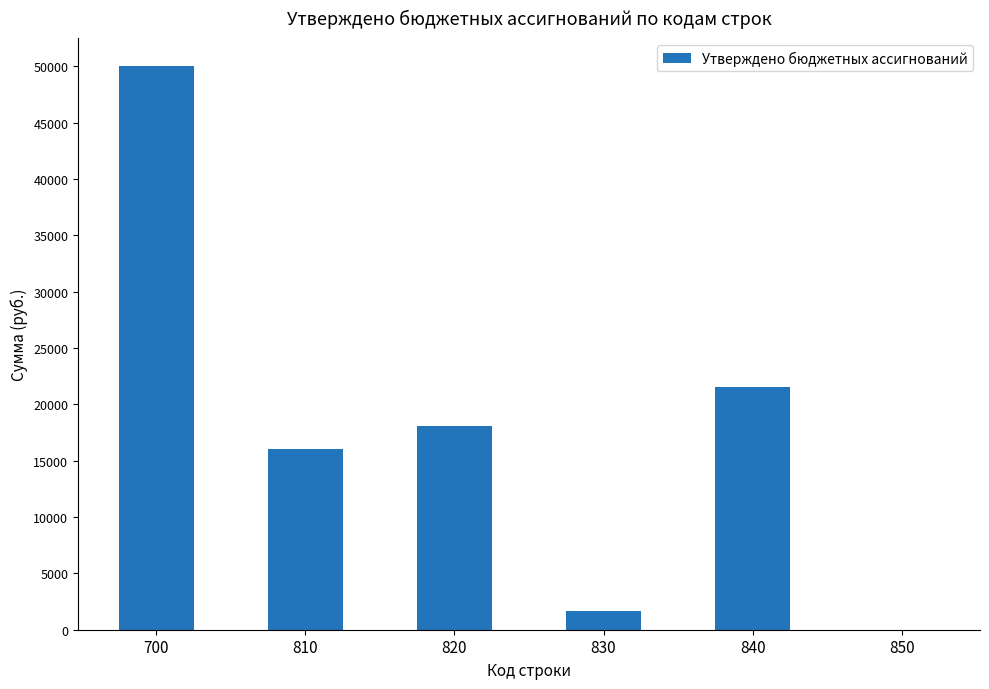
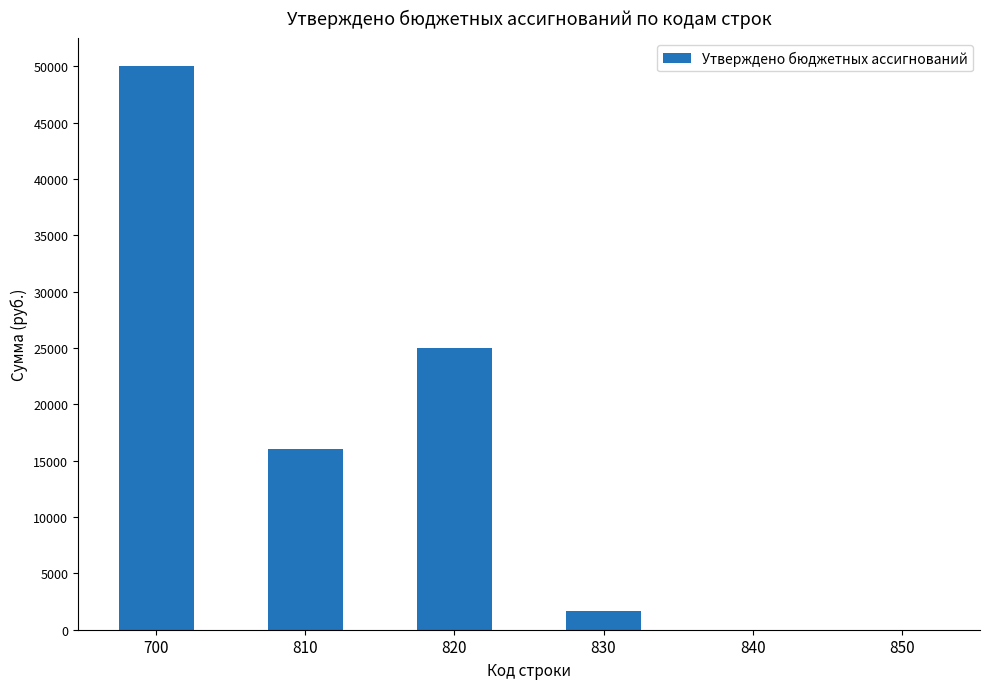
820: 18000 -> 25000
840: 21500 -> 0
